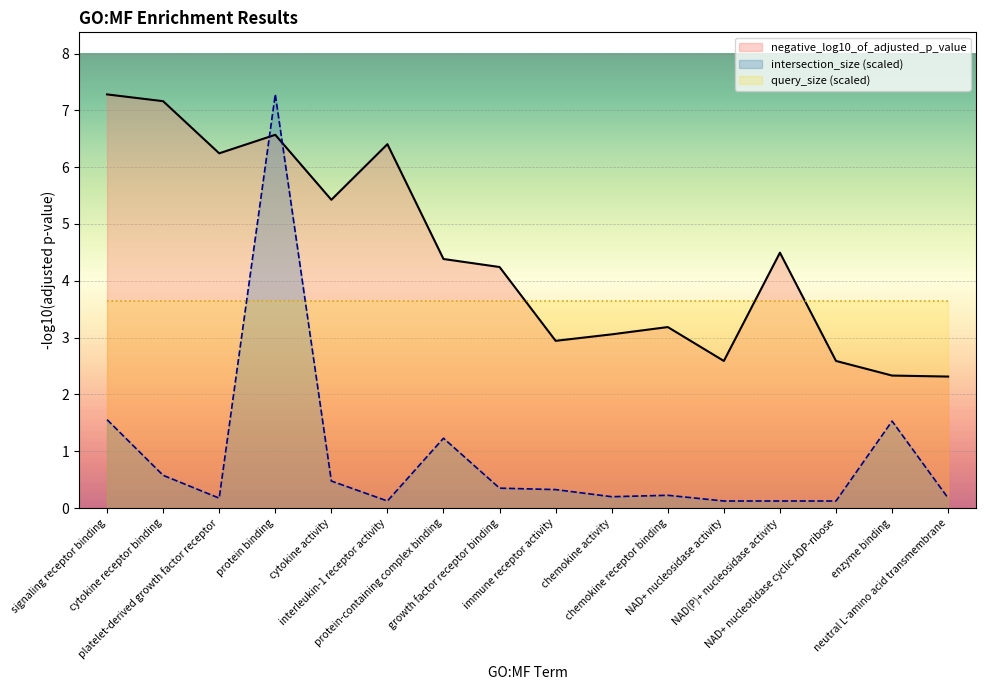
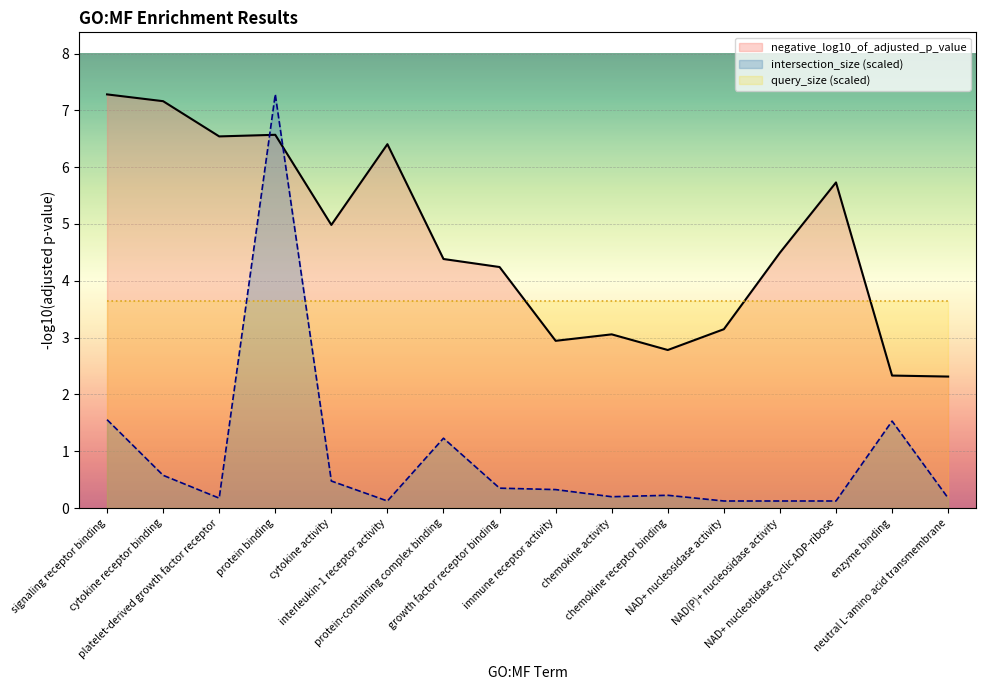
negative_log10_of_adjusted_p_value, platelet-derived growth factor receptor: 6.2 -> 6.5
negative_log10_of_adjusted_p_value, cytokine activity: 5.4 -> 5.0
negative_log10_of_adjusted_p_value, chemokine receptor binding: 3.2 -> 2.8
negative_log10_of_adjusted_p_value, NAD+ nucleosidase activity: 2.6 -> 3.1
negative_log10_of_adjusted_p_value, NAD+ nucleotidase cyclic ADP-ribose: 2.6 -> 5.7
